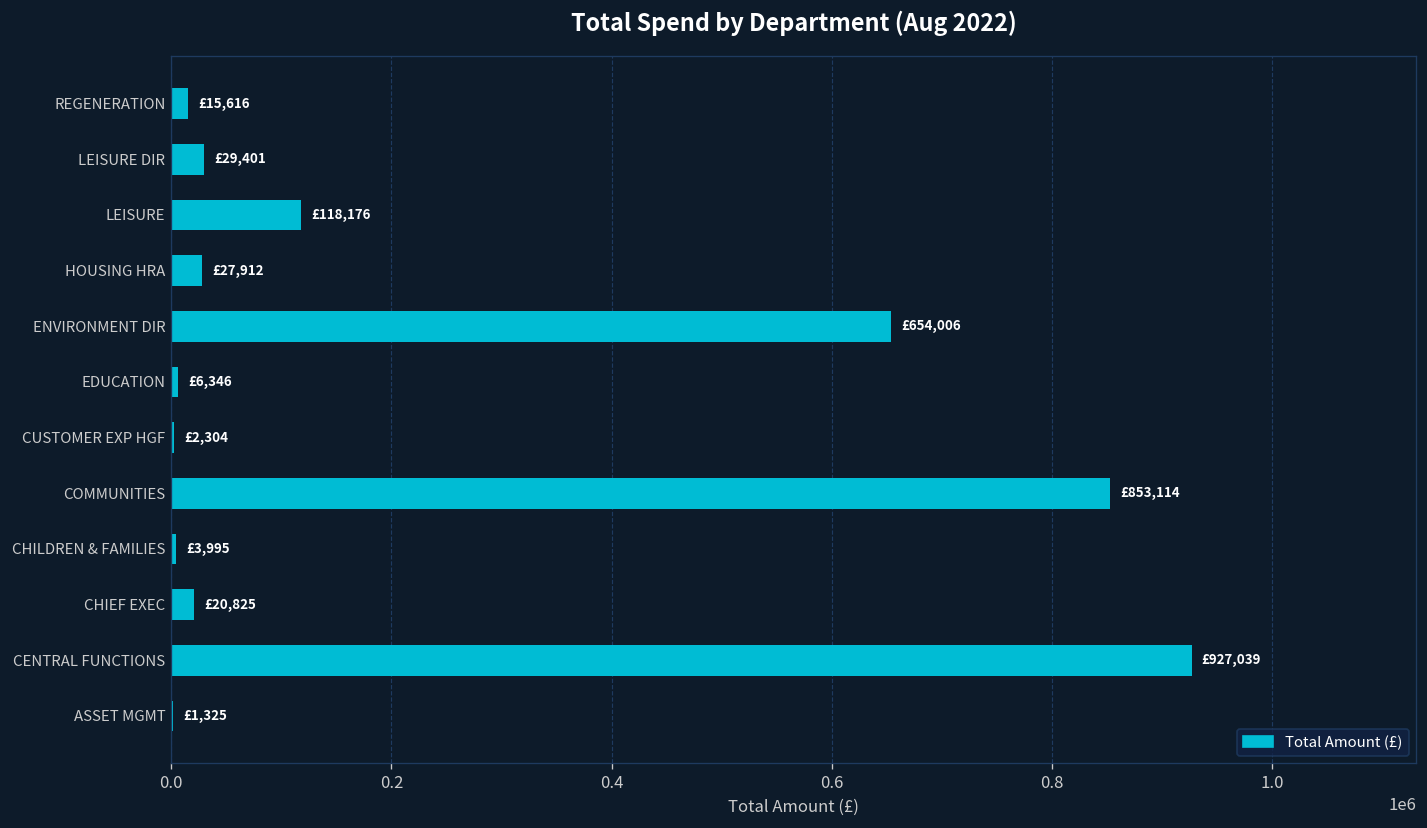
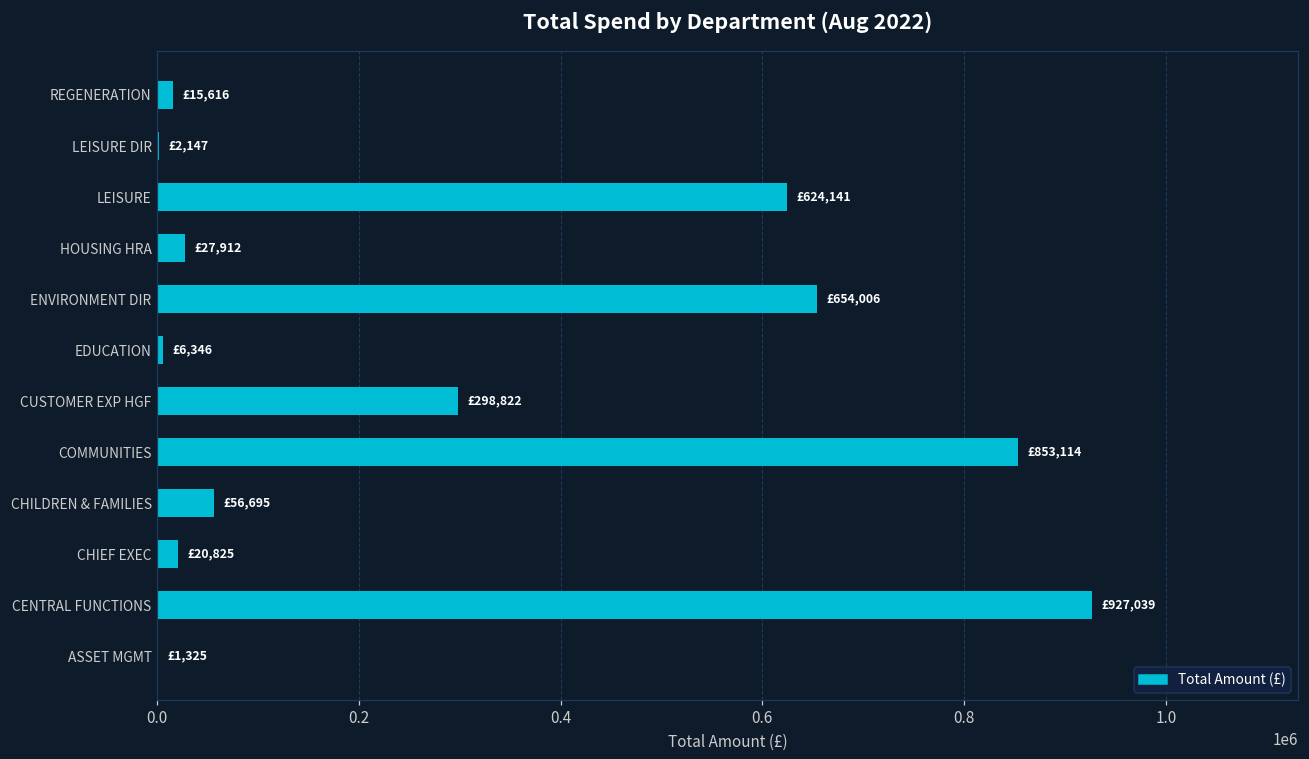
LEISURE DIR: £29,401 -> £2,147
LEISURE: £118,176 -> £624,141
CUSTOMER EXP HGF: £2,304 -> £298,822
CHILDREN & FAMILIES: £3,995 -> £56,695
